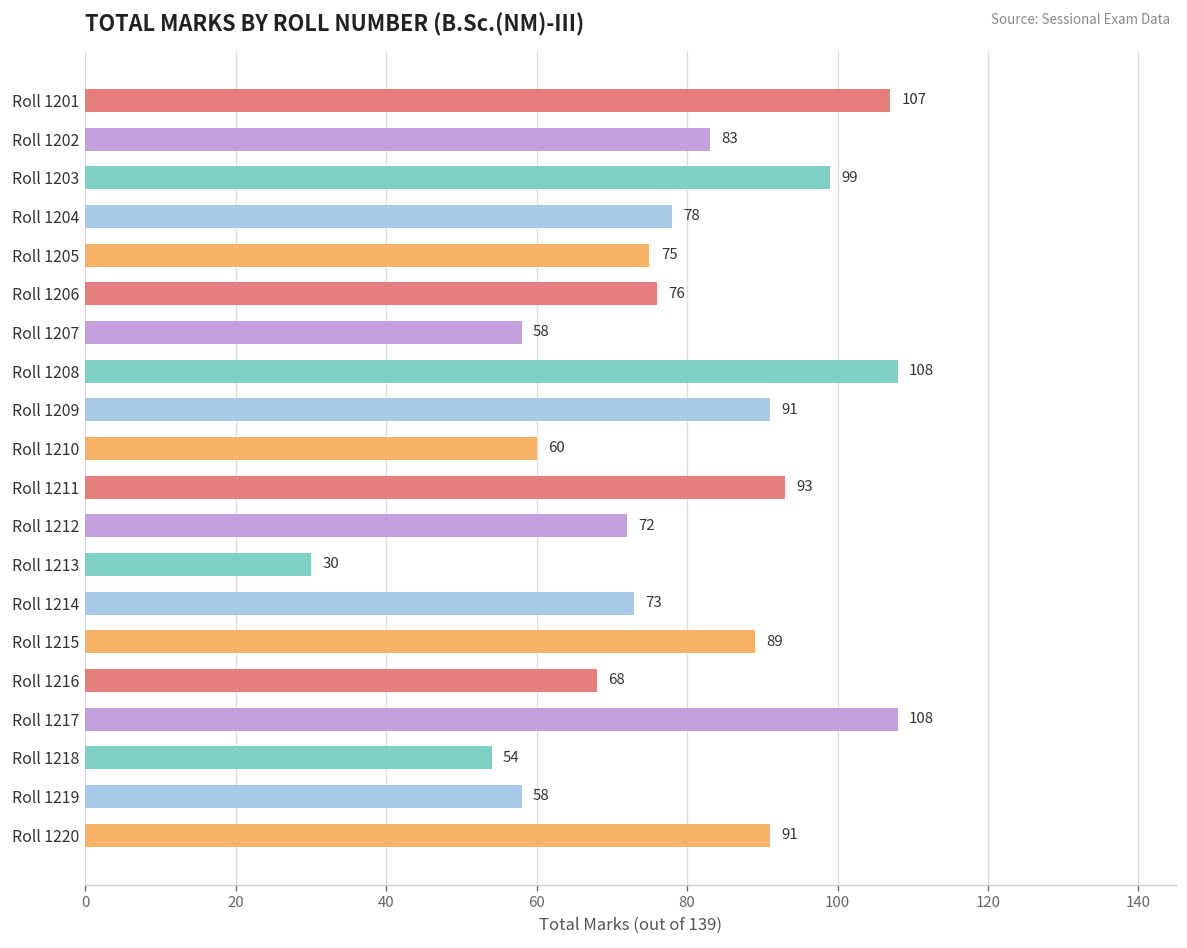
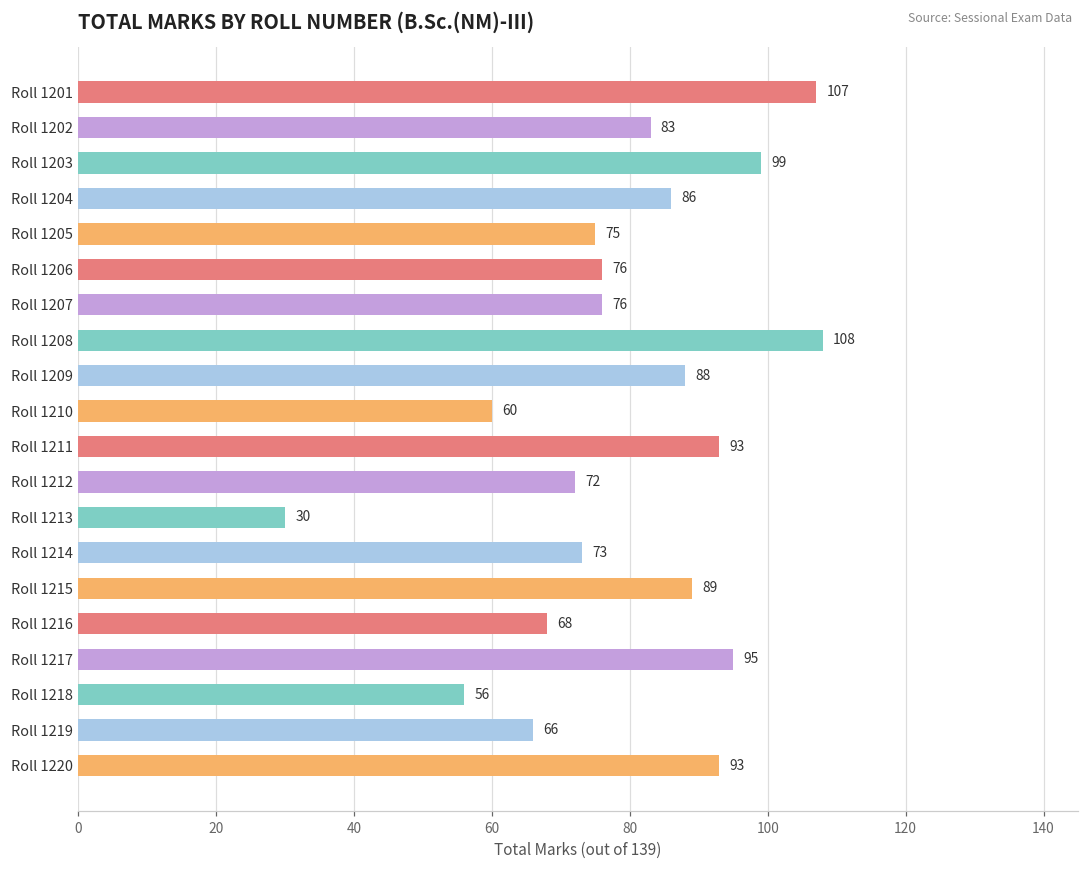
Roll 1204: 78 -> 86
Roll 1207: 58 -> 76
Roll 1209: 91 -> 88
Roll 1217: 108 -> 95
Roll 1218: 54 -> 56
Roll 1219: 58 -> 66
Roll 1220: 91 -> 93
